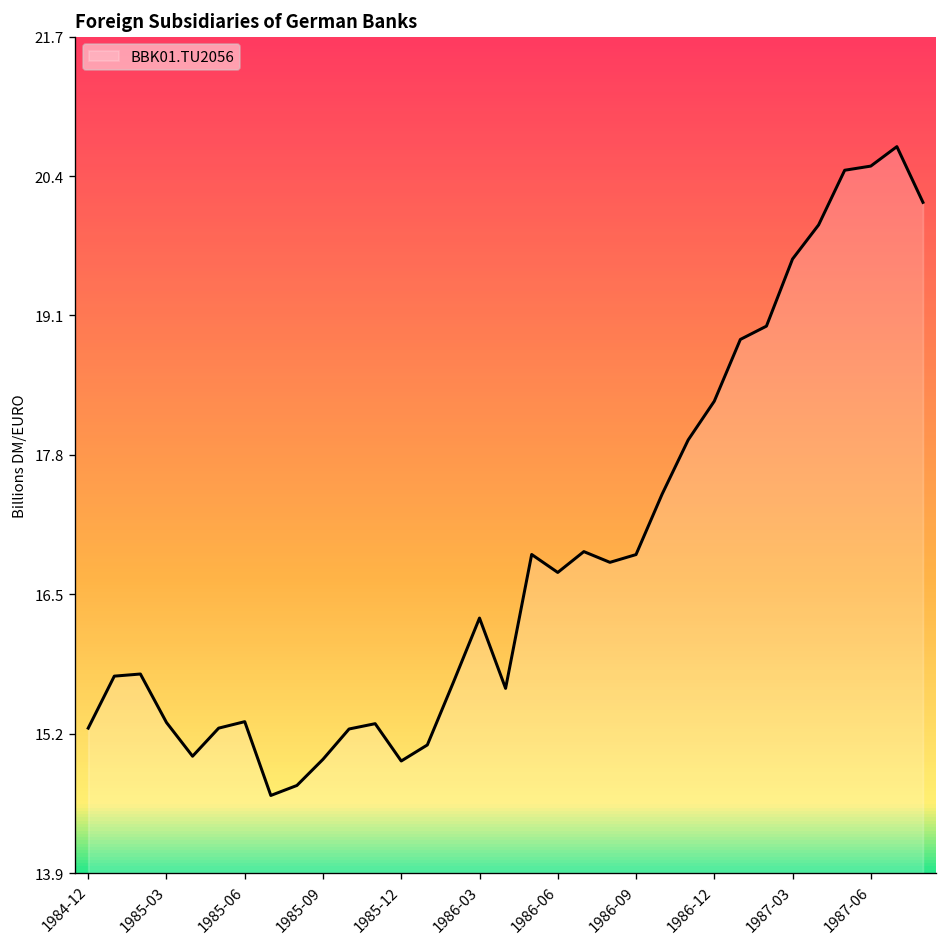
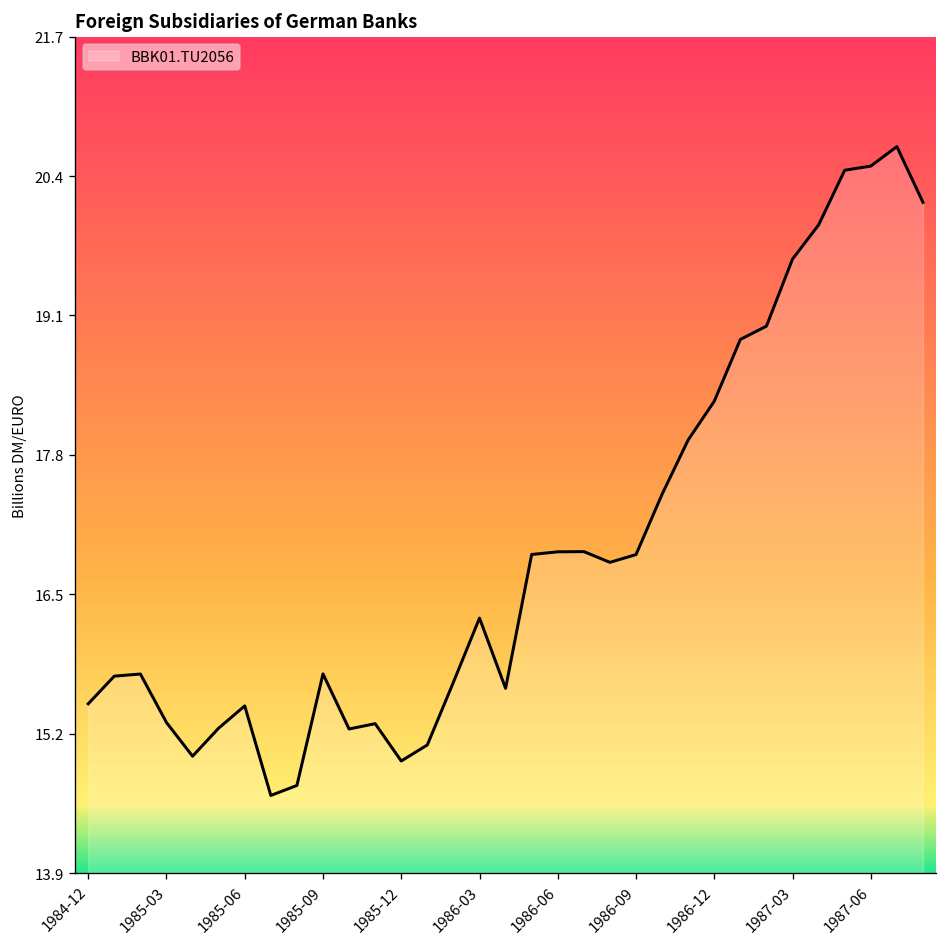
1984-12: 15.2 -> 15.5
1985-06: 15.3 -> 15.4
1985-09: 14.9 -> 15.7
1986-06: 16.7 -> 16.9
